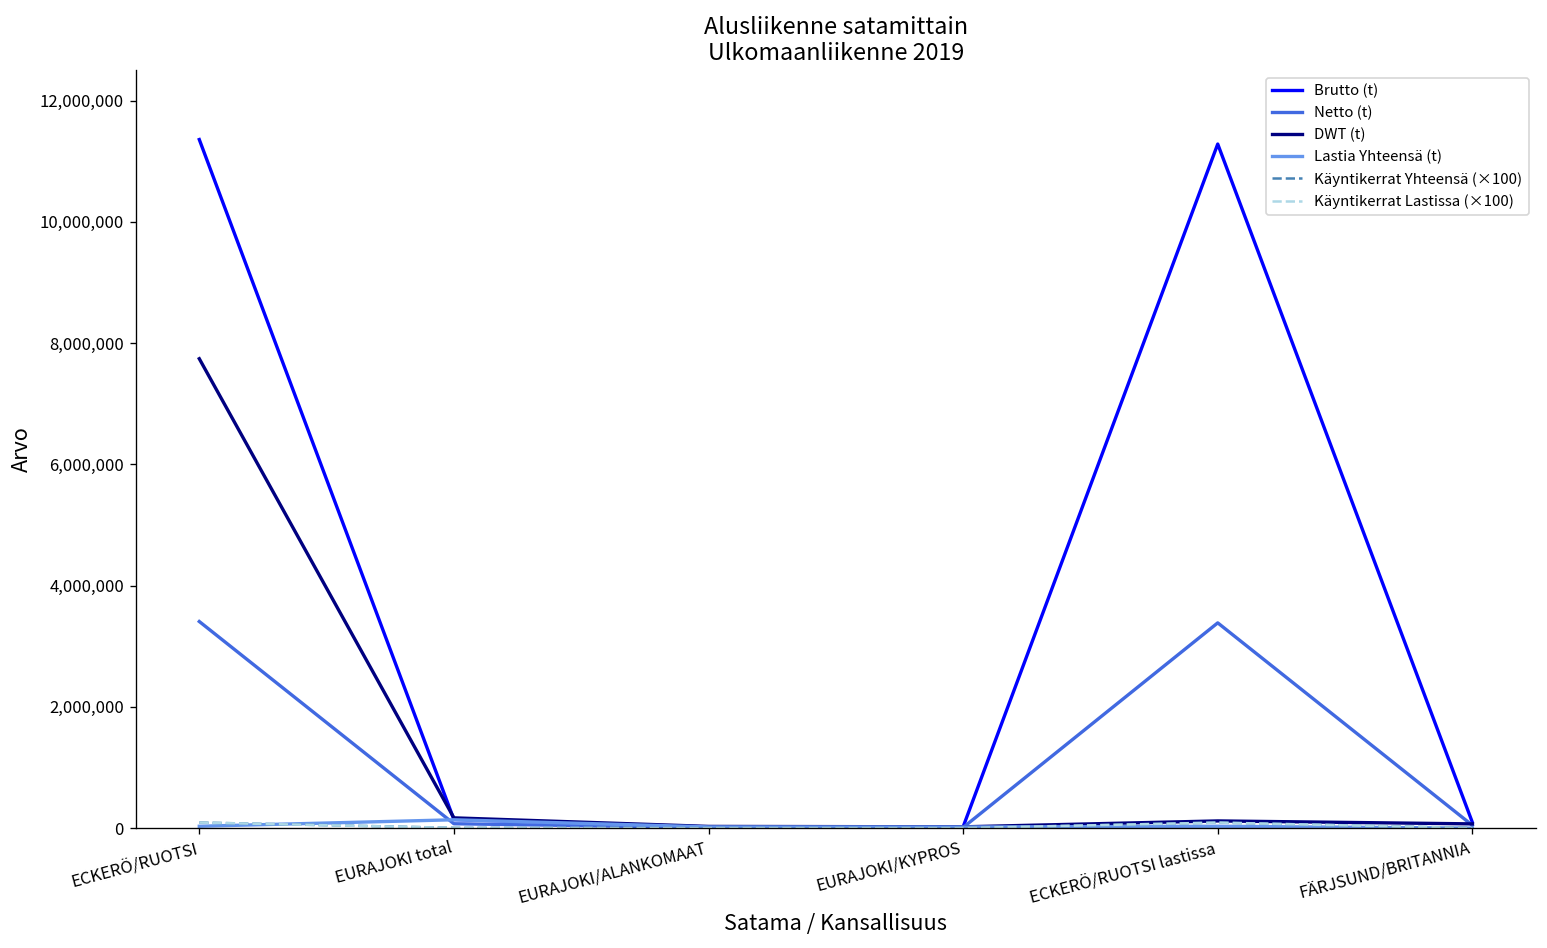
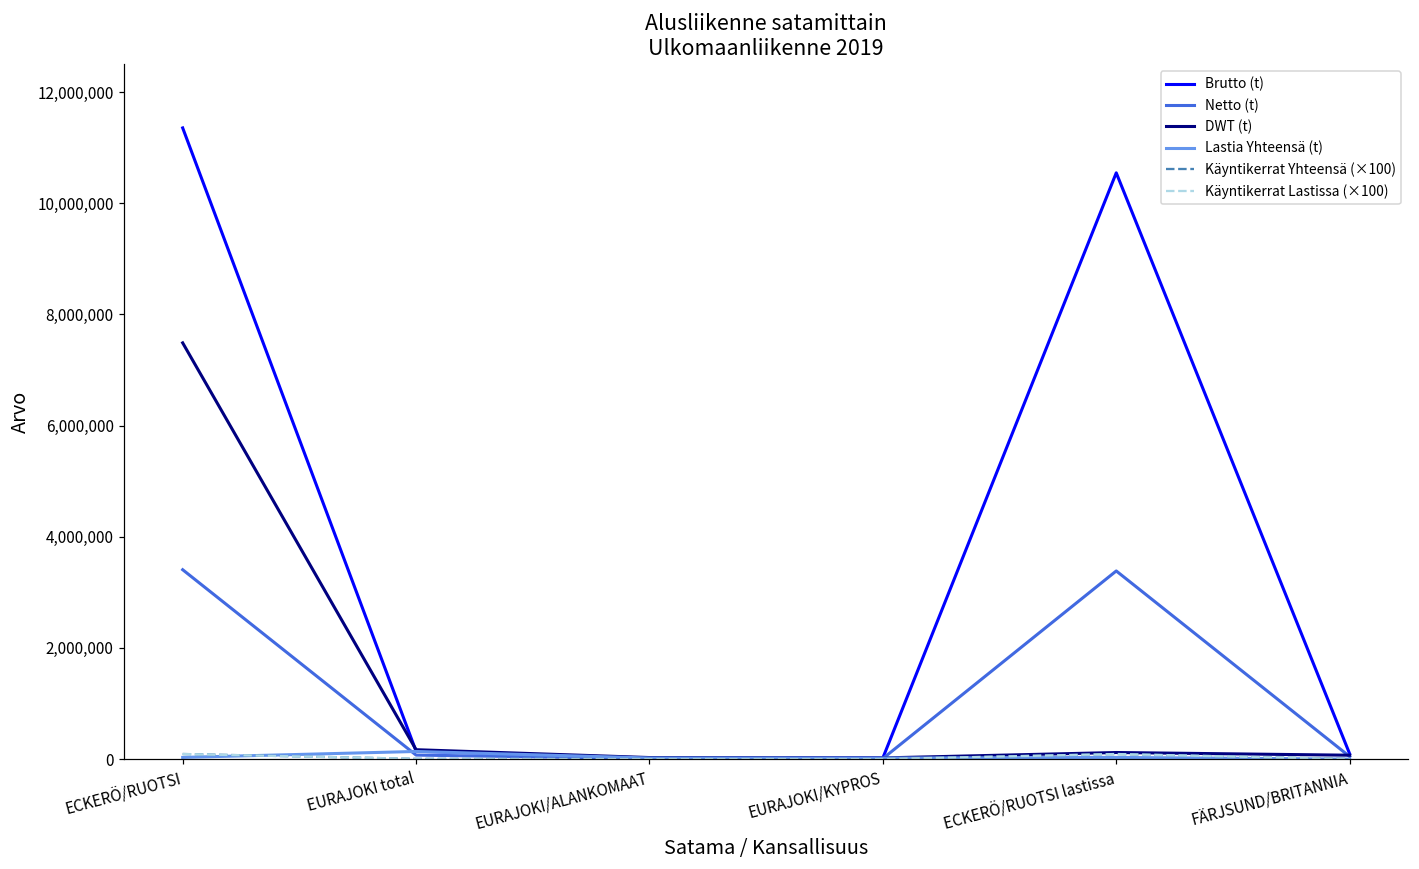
DWT (t), ECKERÖ/RUOTSI: 7,700,000 -> 7,500,000
Brutto (t), ECKERÖ/RUOTSI lastissa: 11,300,000 -> 10,500,000
